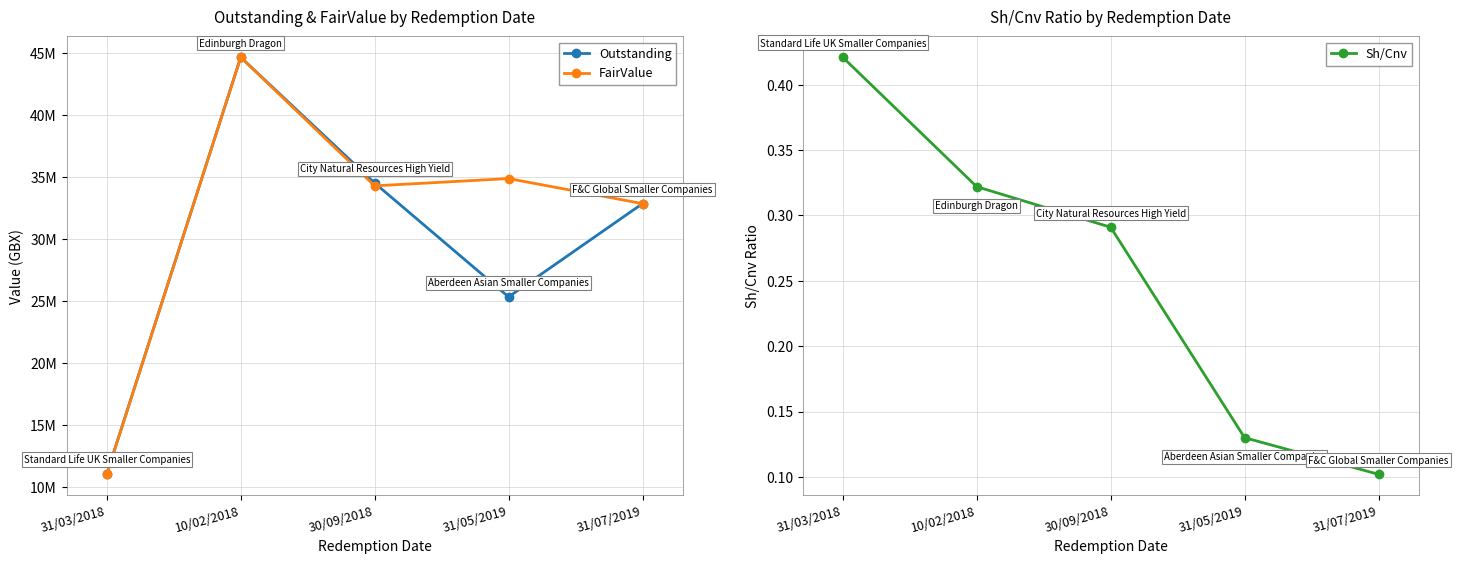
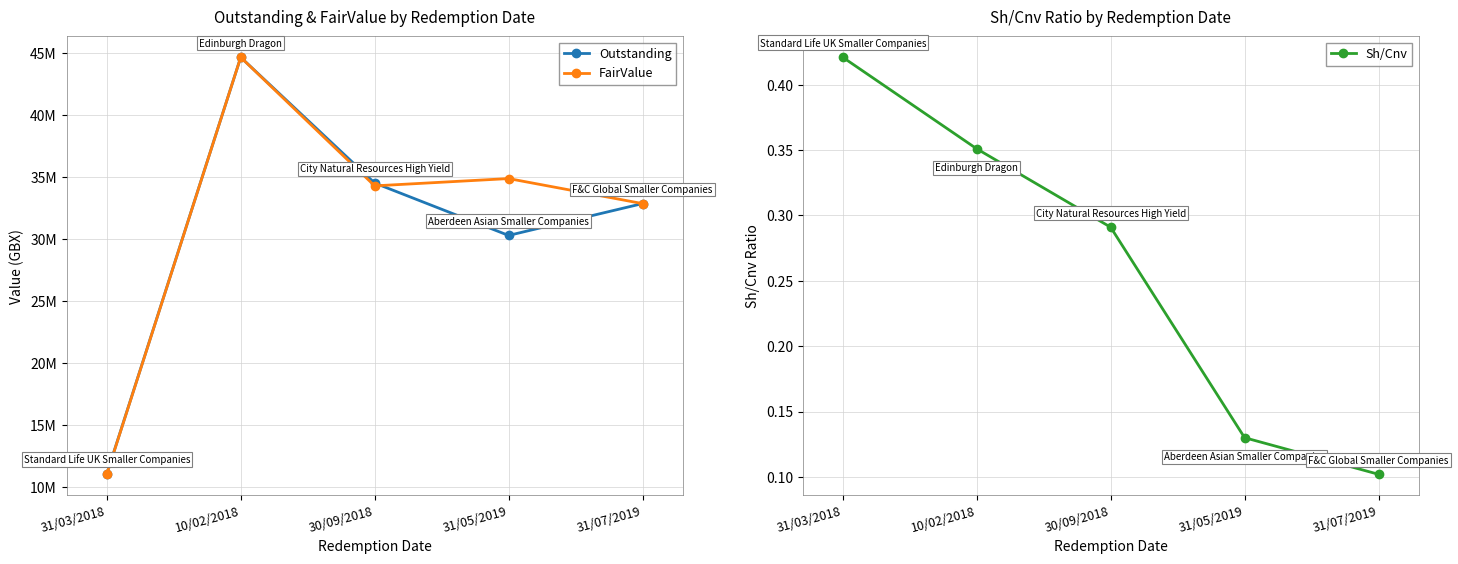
Outstanding & FairValue by Redemption Date, Outstanding, 31/05/2019: 25300000 -> 30300000
Sh/Cnv Ratio by Redemption Date, 10/02/2018: 0.322 -> 0.351
